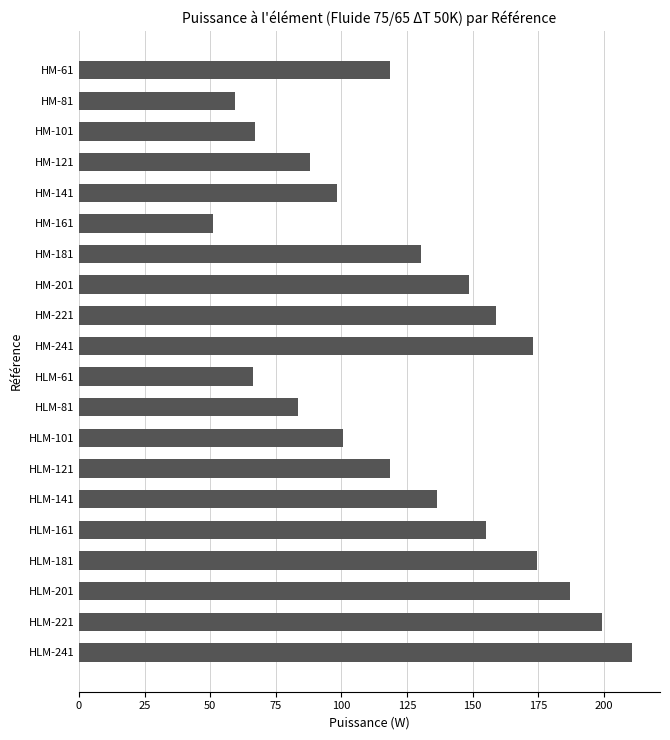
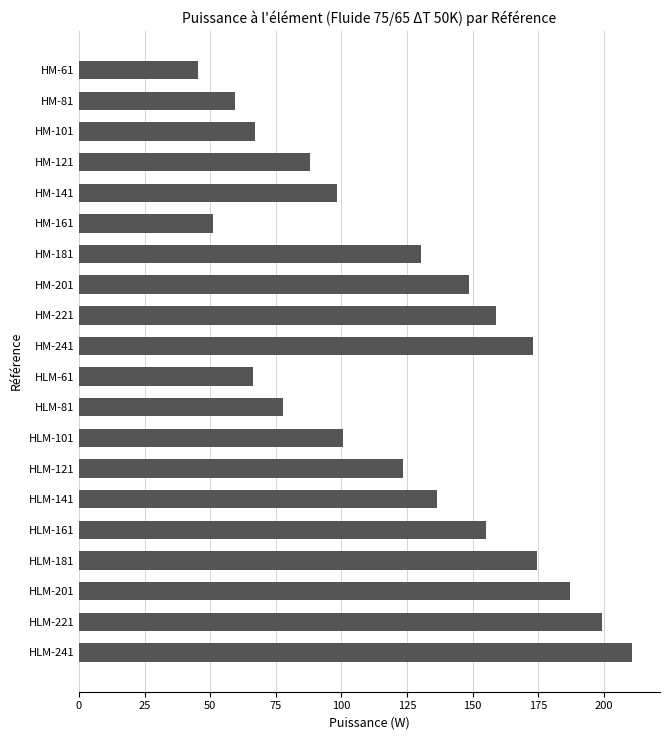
HM-61: 119 -> 45
HLM-81: 84 -> 78
HLM-121: 118 -> 124
